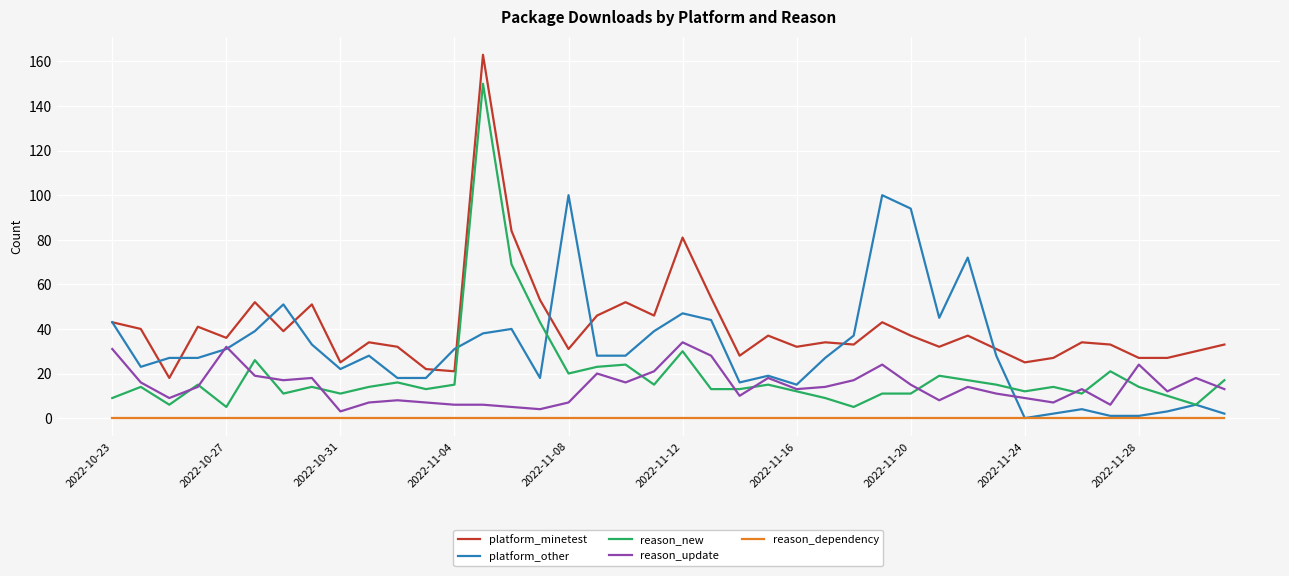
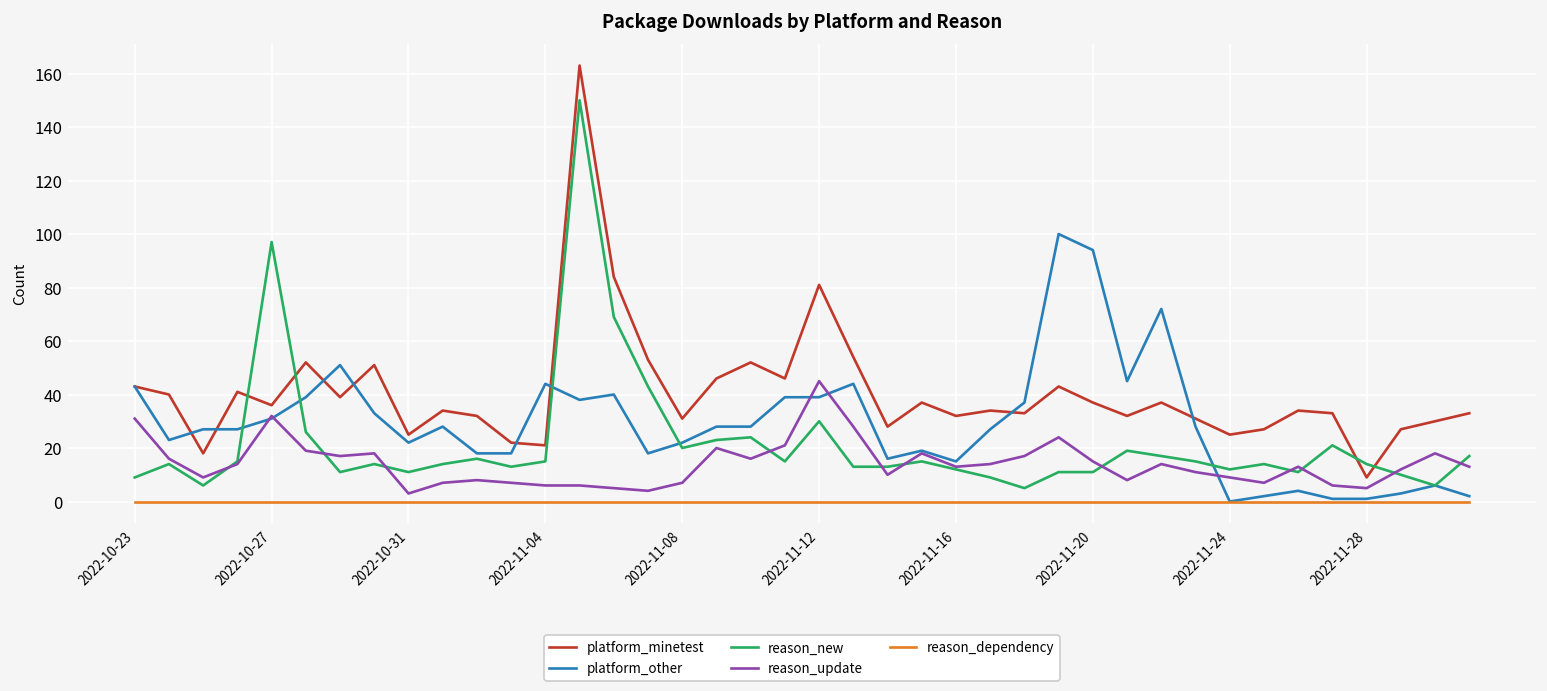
reason_new, 2022-10-27: 5 -> 97
platform_other, 2022-11-04: 31 -> 44
platform_other, 2022-11-08: 100 -> 22
platform_other, 2022-11-12: 47 -> 39
reason_update, 2022-11-12: 34 -> 45
platform_minetest, 2022-11-28: 27 -> 9
reason_update, 2022-11-28: 24 -> 5
